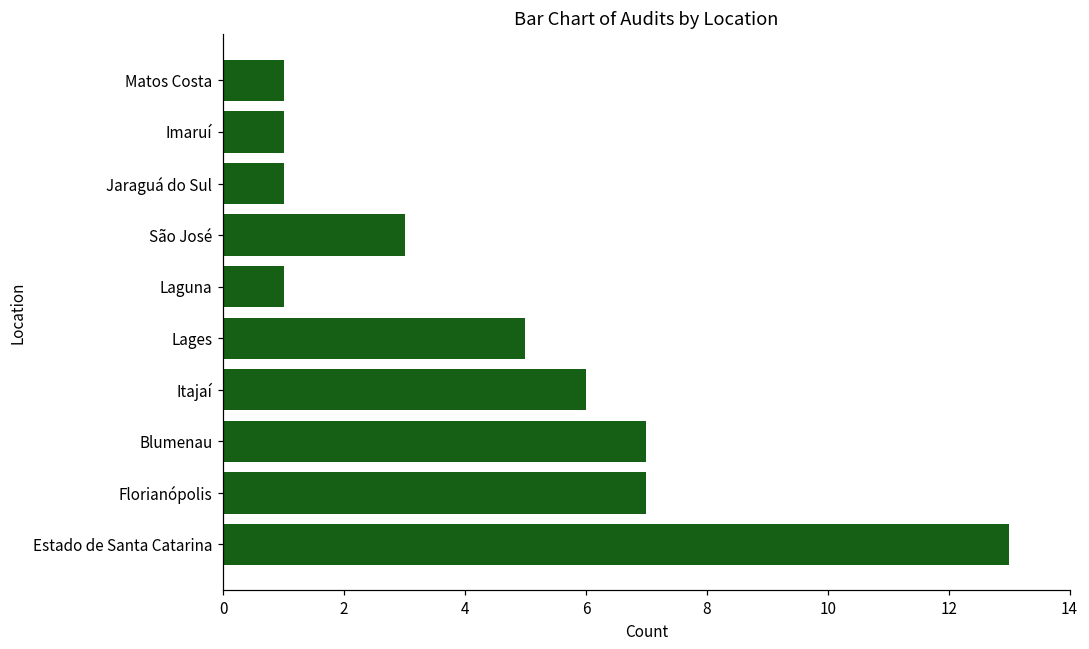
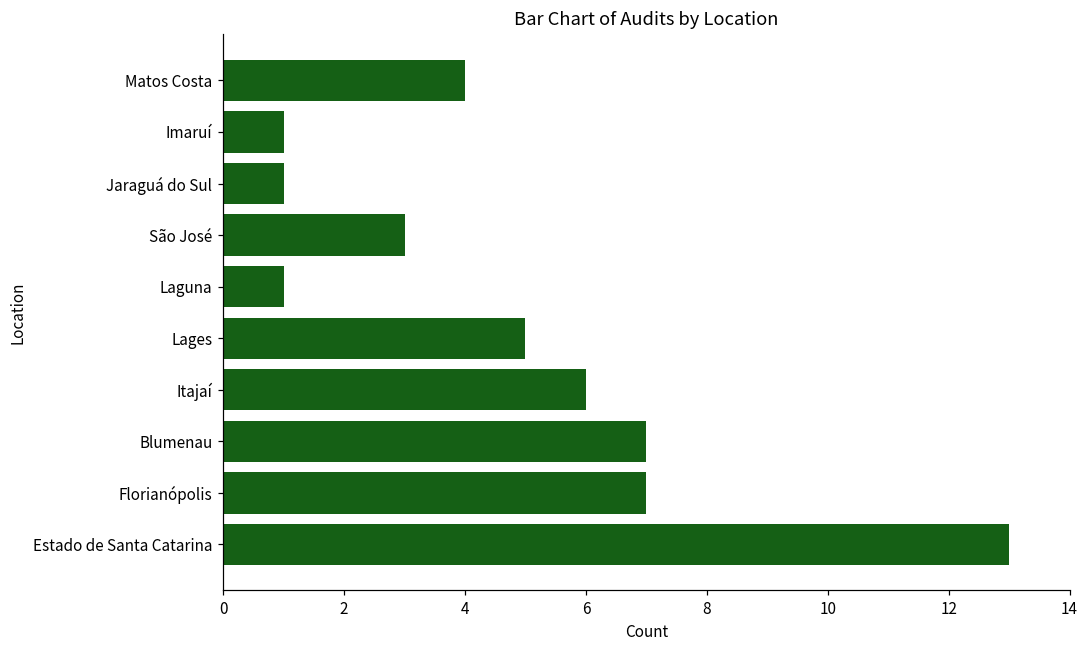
Matos Costa: 1 -> 4
